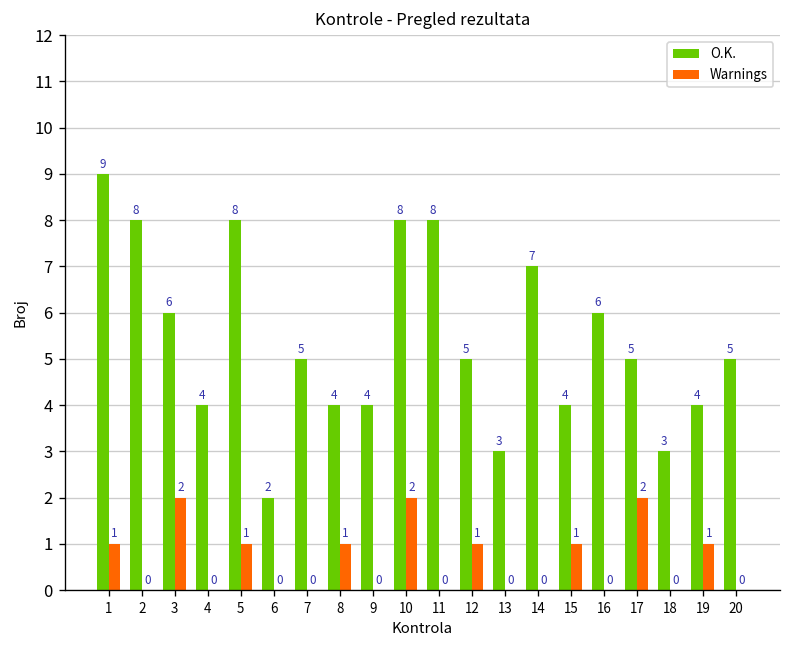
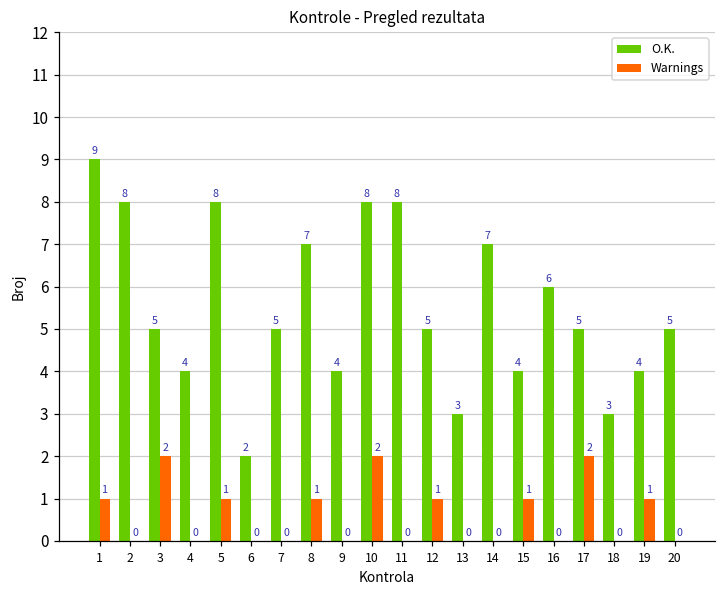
O.K., 3: 6 -> 5
O.K., 8: 4 -> 7
